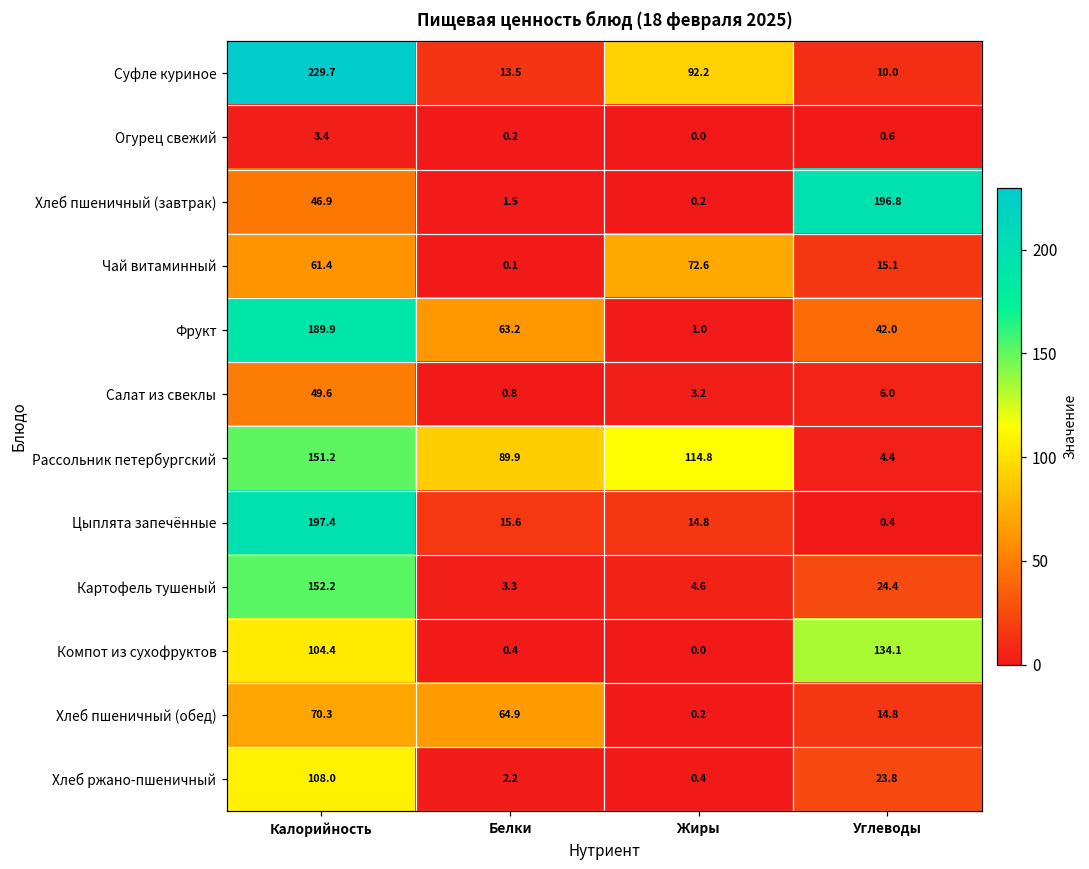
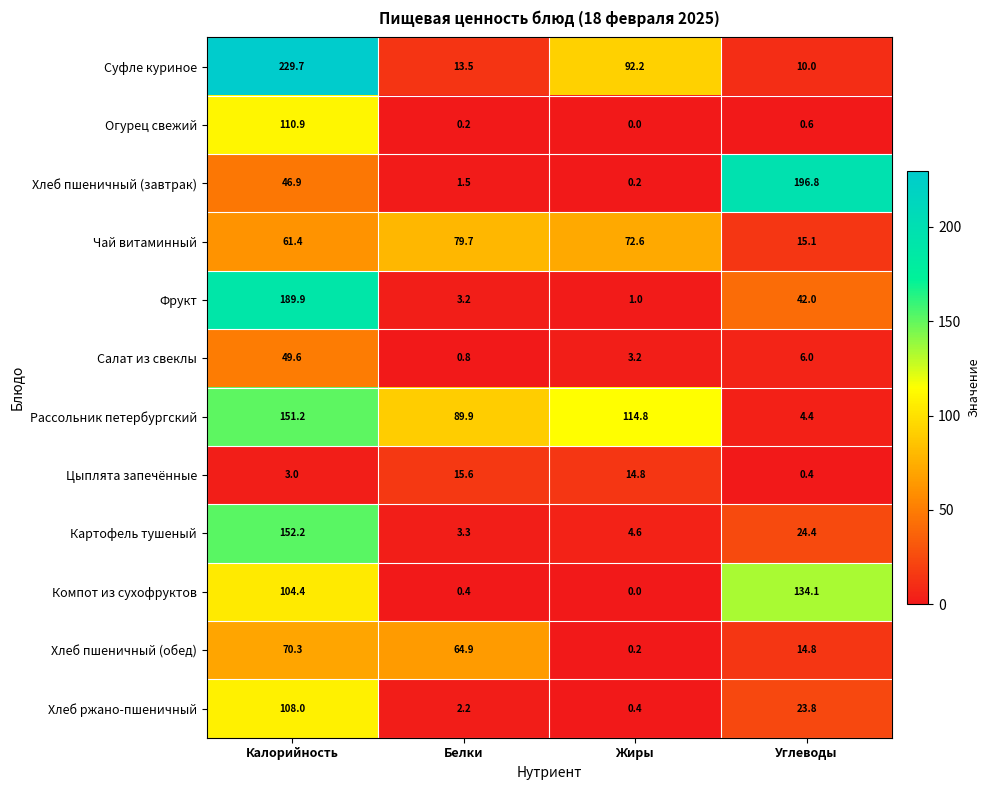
Огурец свежий, Калорийность: 3.4 -> 110.9
Чай витаминный, Белки: 0.1 -> 79.7
Фрукт, Белки: 63.2 -> 3.2
Цыплята запечённые, Калорийность: 197.4 -> 3.0
